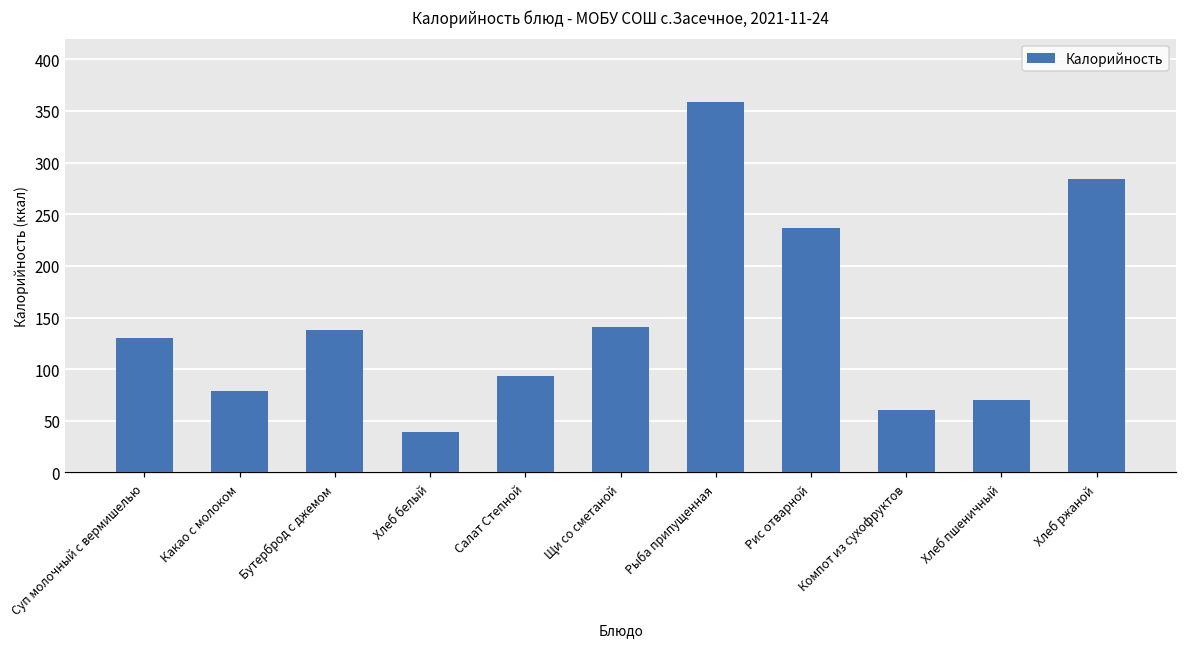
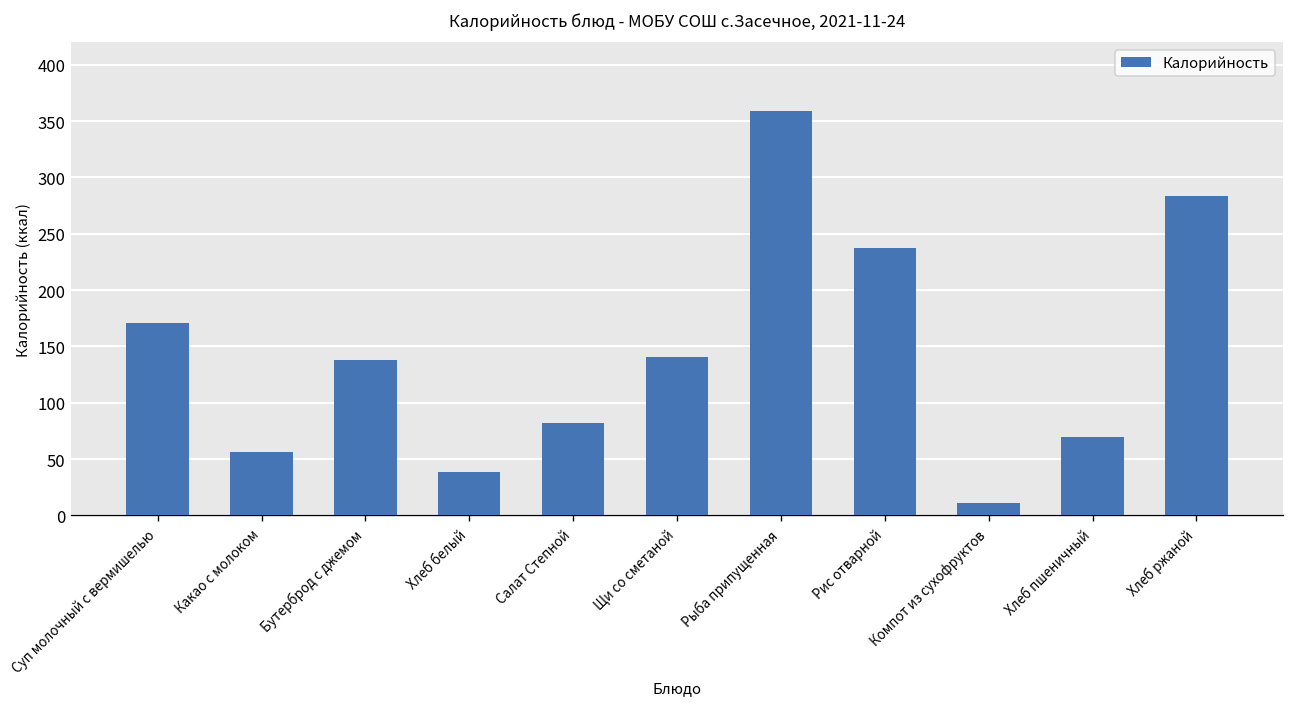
Суп молочный с вермишелью: 130 -> 170
Какао с молоком: 80 -> 60
Салат Степной: 90 -> 80
Компот из сухофруктов: 60 -> 10
